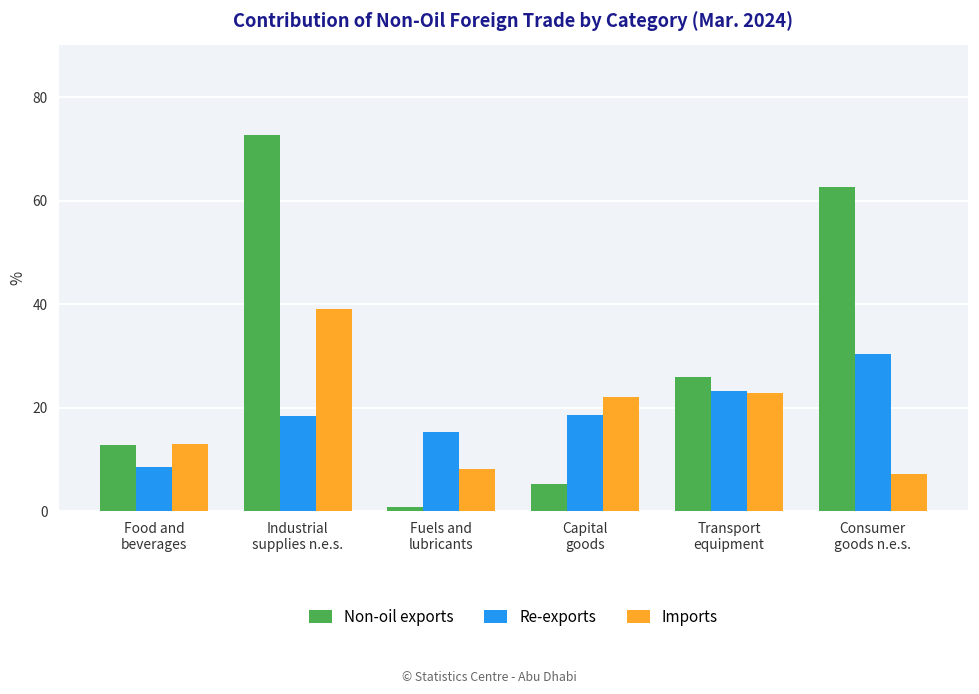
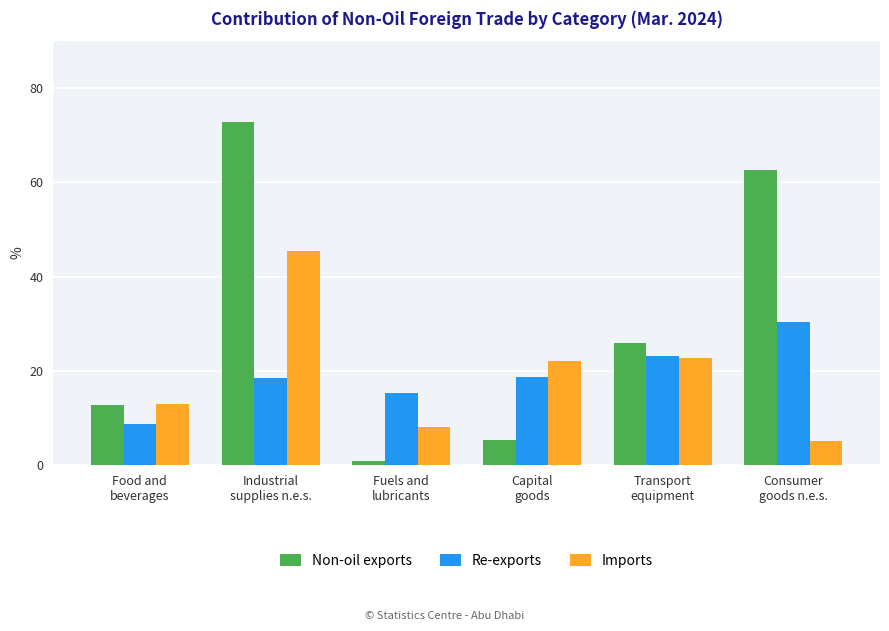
Imports, Industrial supplies n.e.s.: 39 -> 45
Imports, Consumer goods n.e.s.: 7 -> 5
